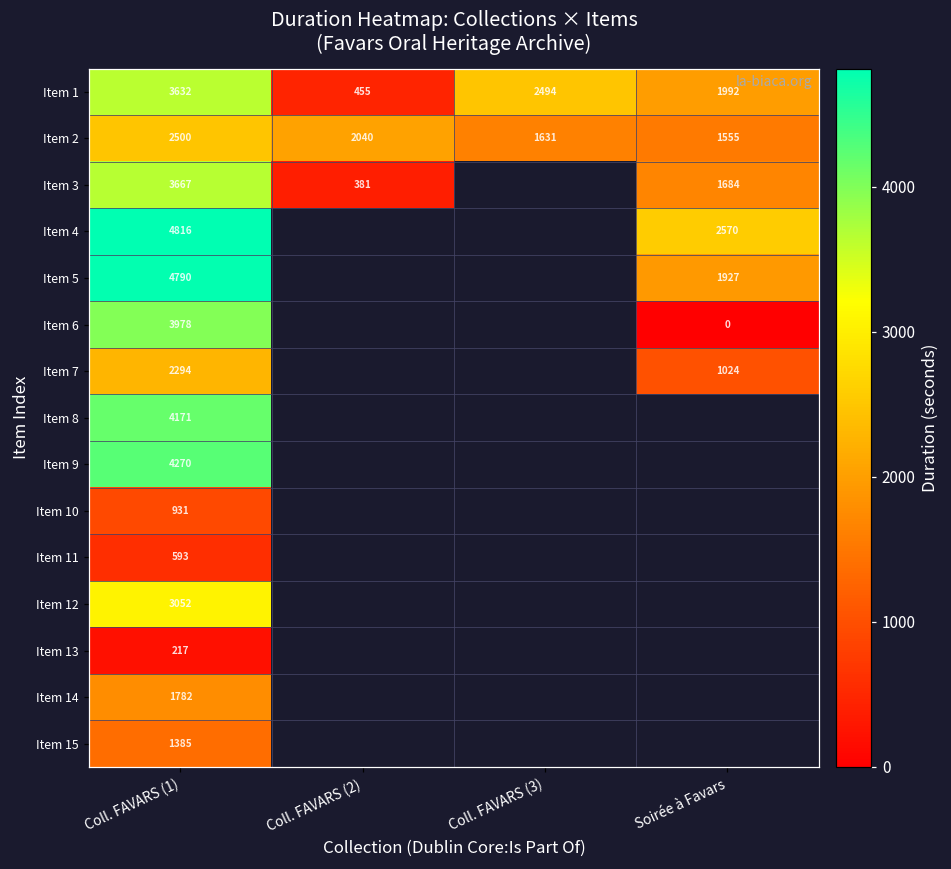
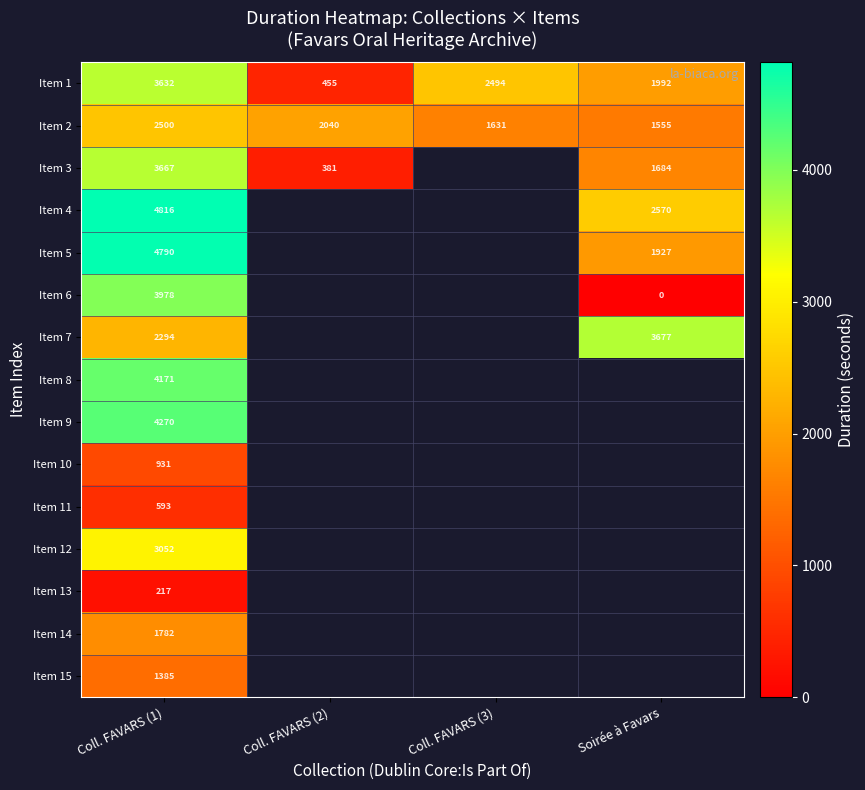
Item 7, Soirée à Favars: 1024 -> 3677
